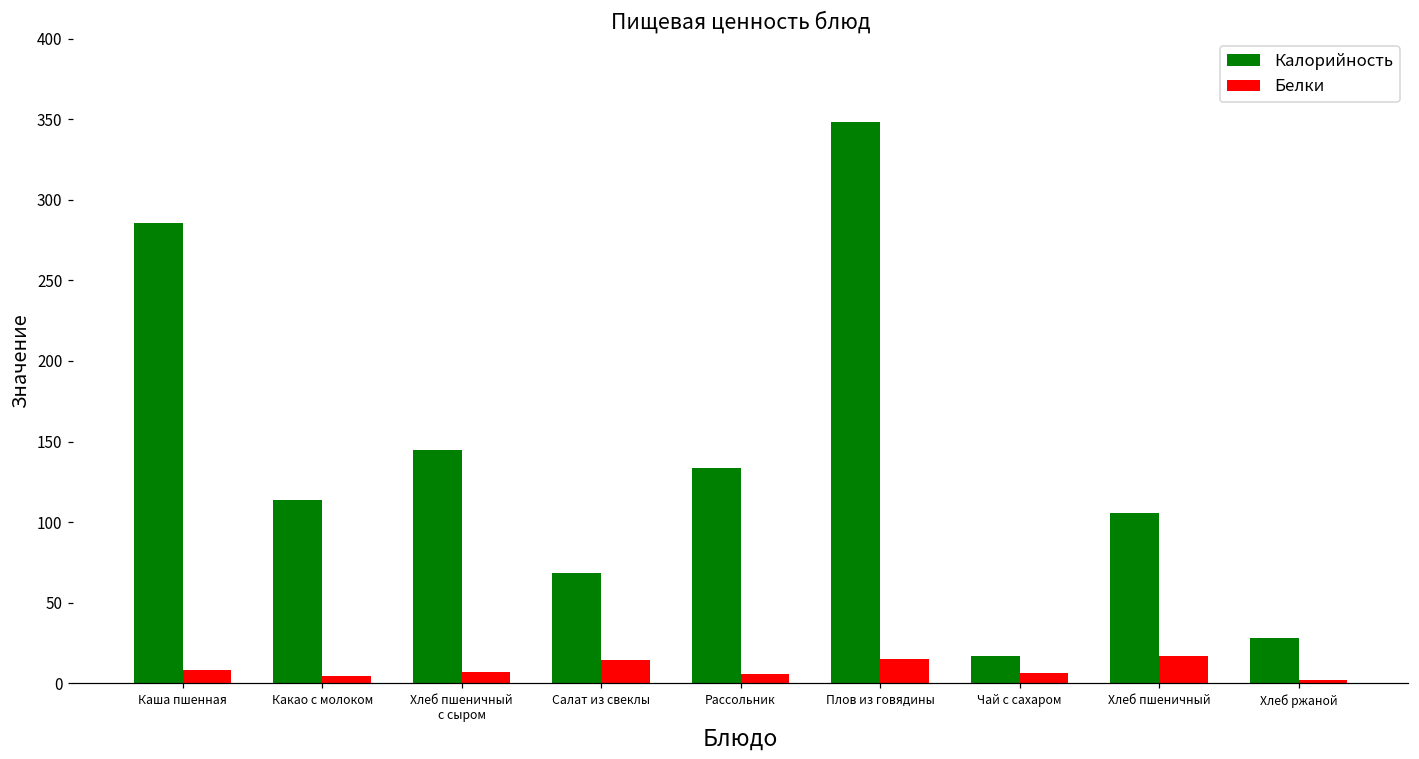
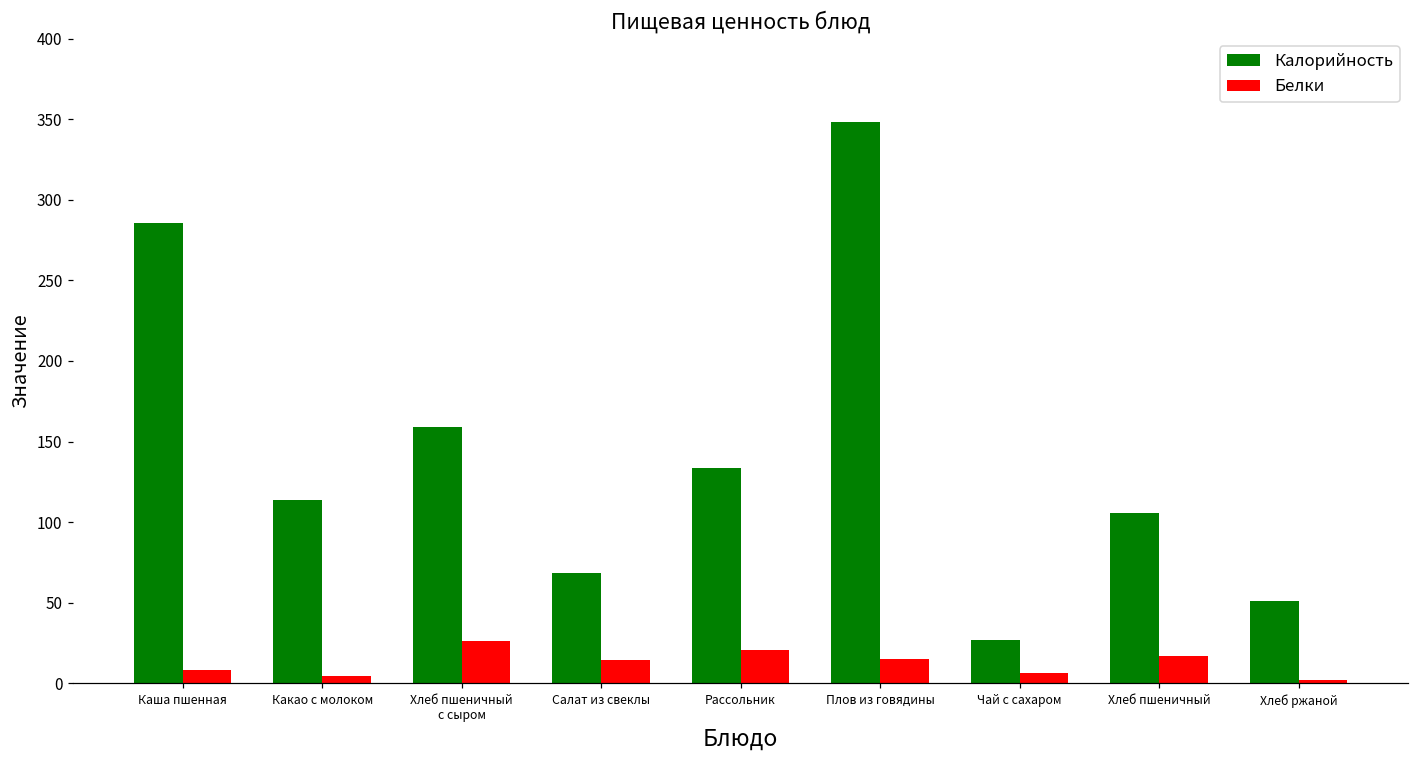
Калорийность, Хлеб пшеничный с сыром: 145 -> 159
Белки, Хлеб пшеничный с сыром: 7 -> 26
Белки, Рассольник: 6 -> 21
Калорийность, Чай с сахаром: 17 -> 27
Калорийность, Хлеб ржаной: 28 -> 51
